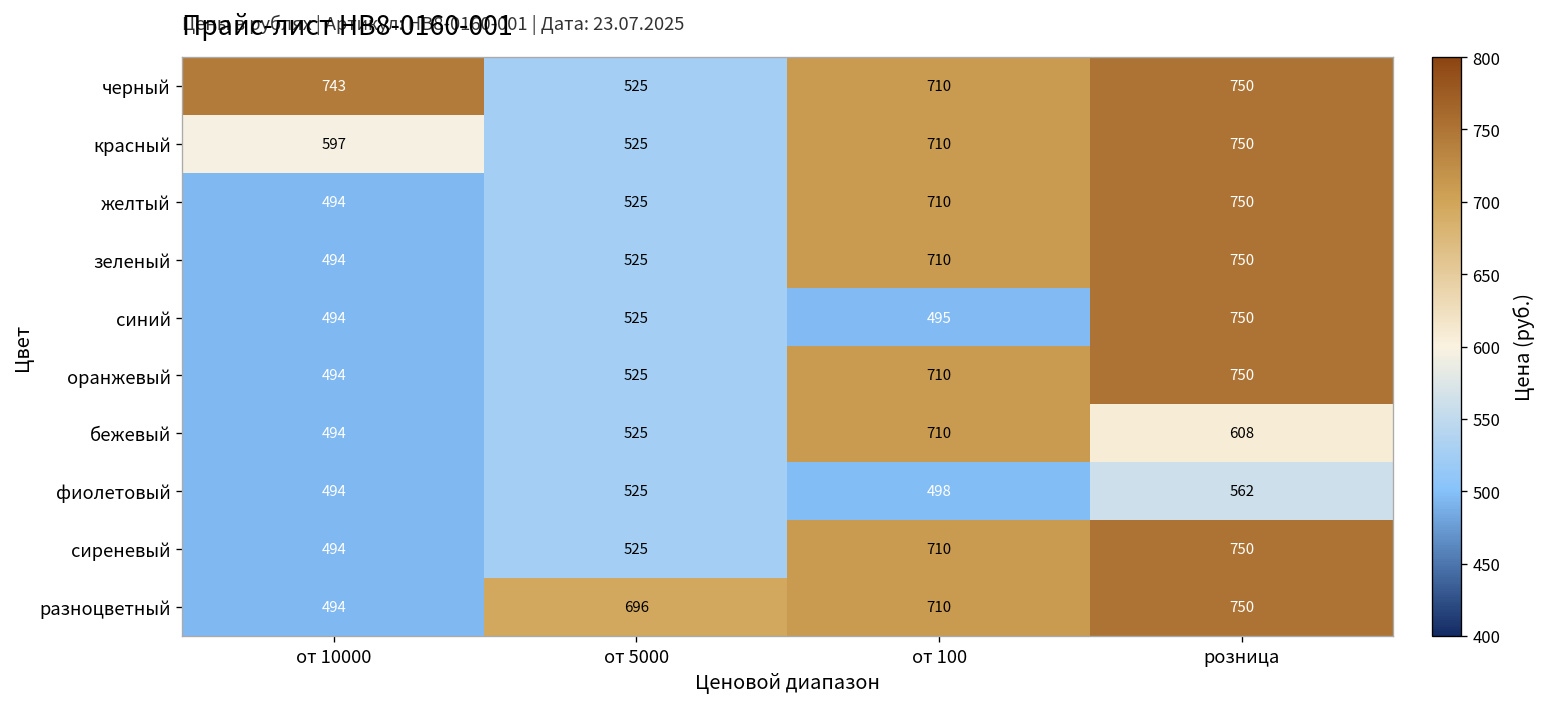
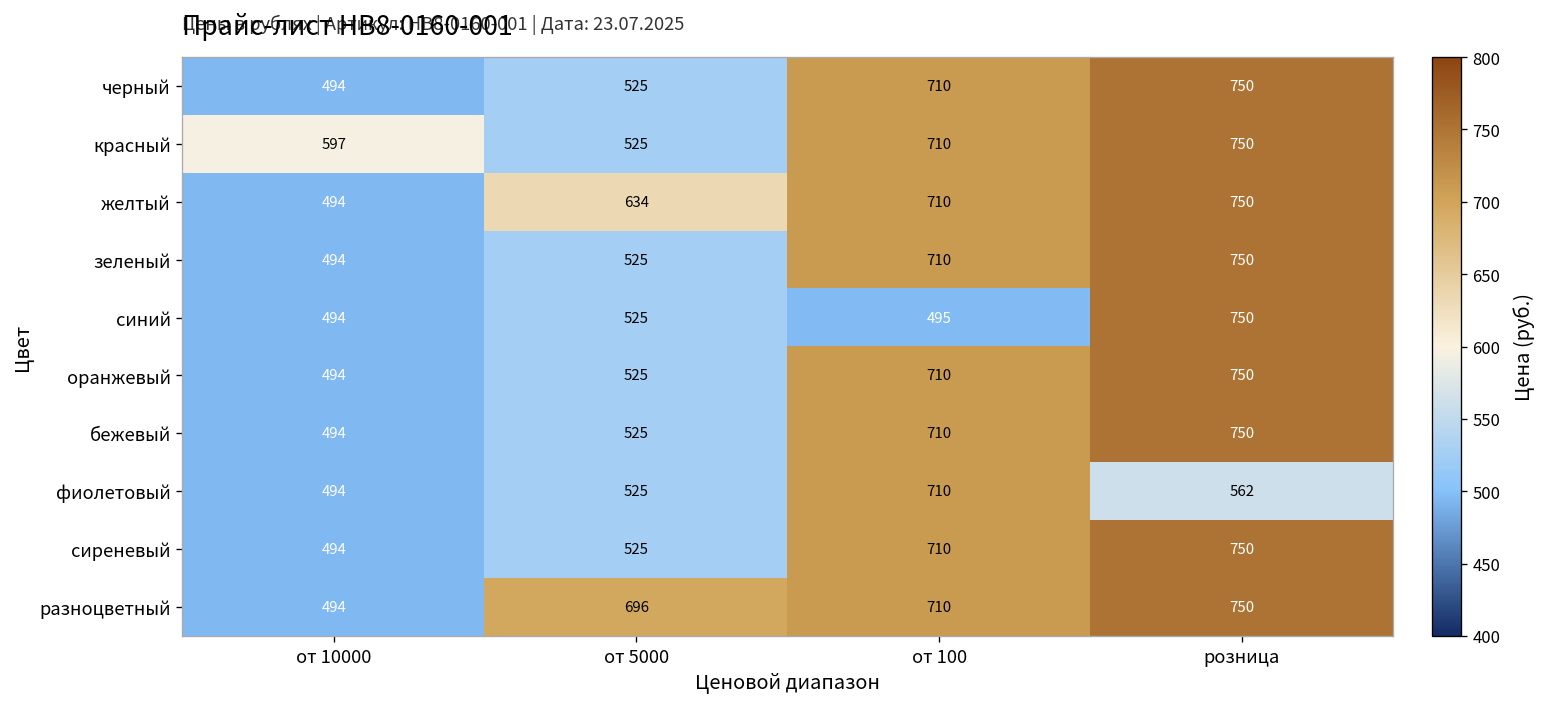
черный, от 10000: 743 -> 494
желтый, от 5000: 525 -> 634
бежевый, розница: 608 -> 750
фиолетовый, от 100: 498 -> 710
